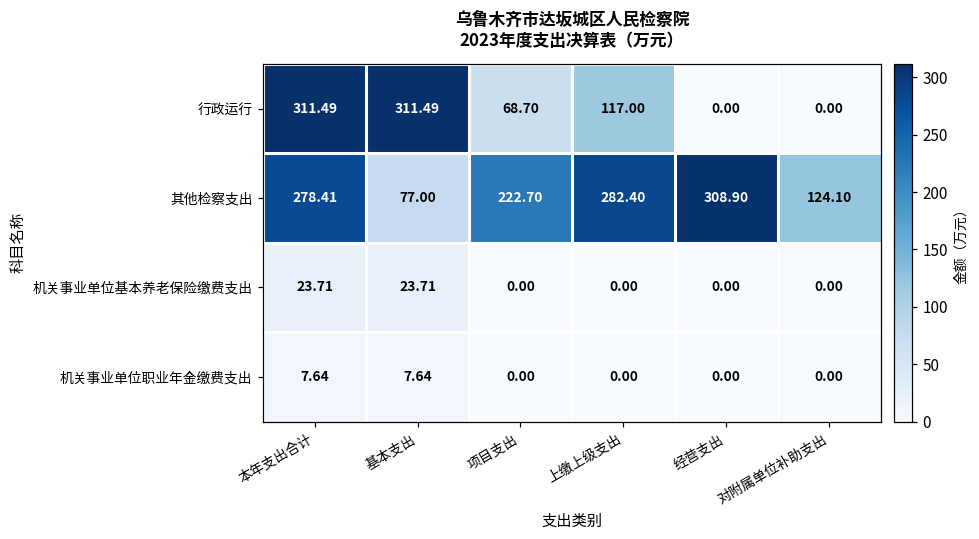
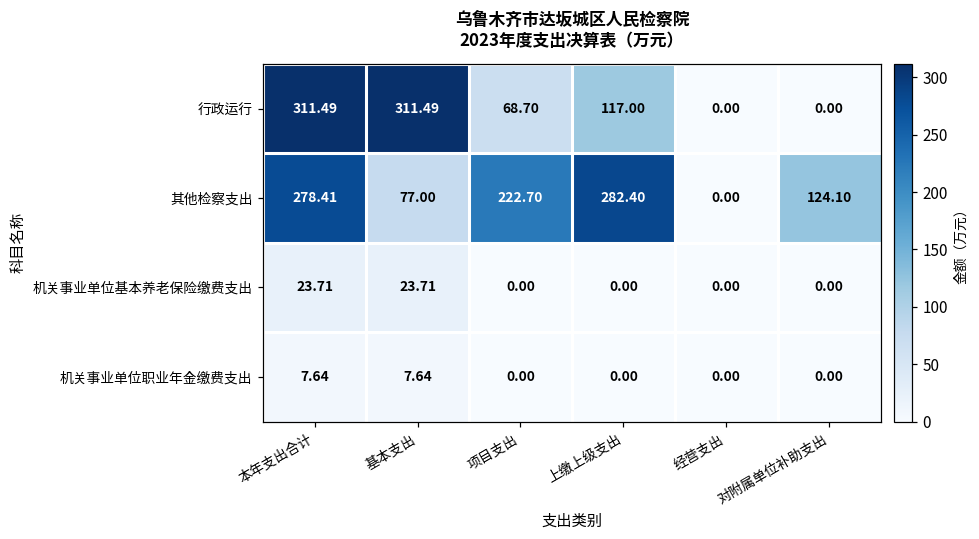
其他检察支出, 经营支出: 308.90 -> 0.00
